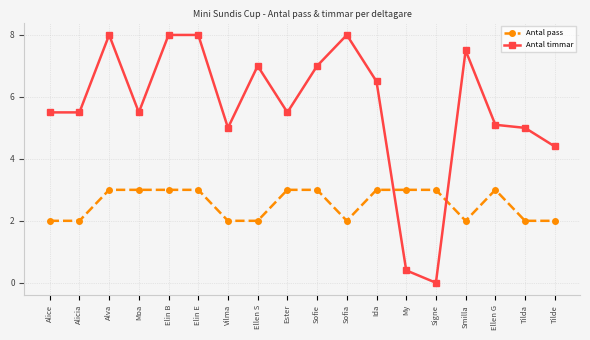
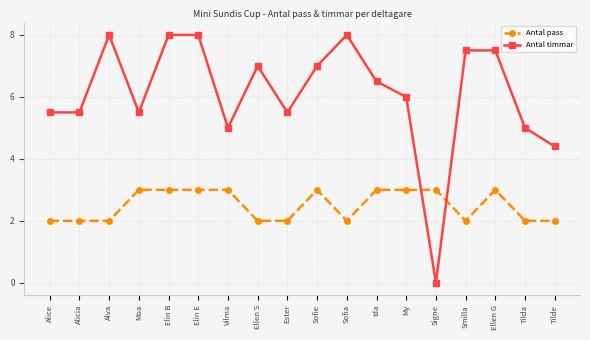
Antal pass, Alva: 3 -> 2
Antal pass, Vilma: 2 -> 3
Antal pass, Ester: 3 -> 2
Antal timmar, My: 0.4 -> 6.0
Antal timmar, Ellen G: 5.1 -> 7.5
